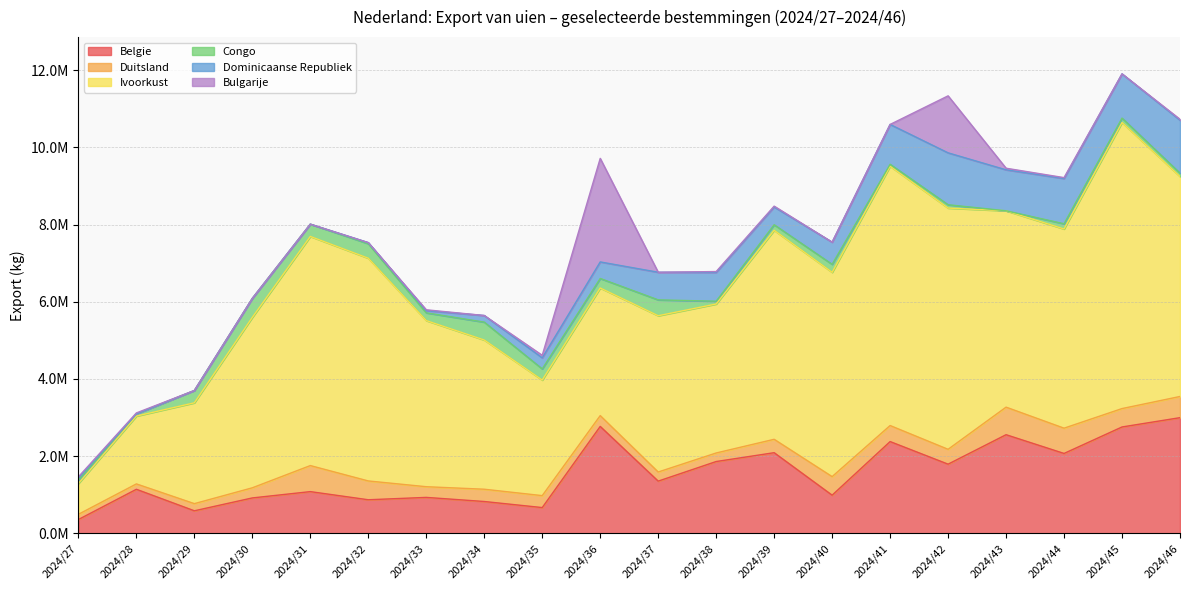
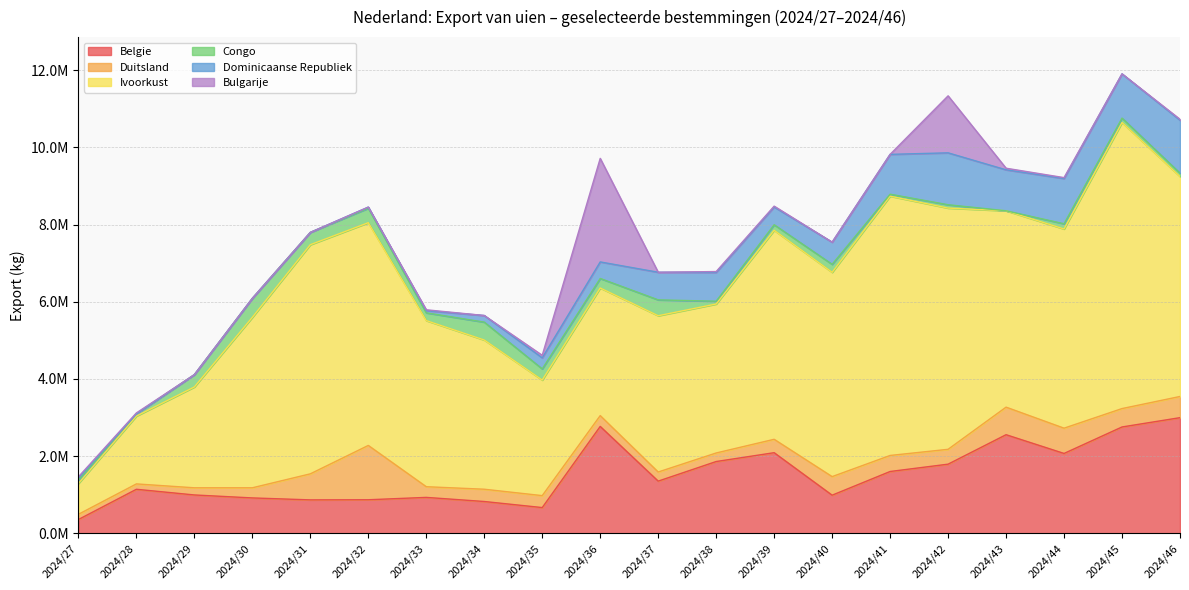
Belgie, 2024/29: 600000 -> 1000000
Belgie, 2024/31: 1100000 -> 900000
Duitsland, 2024/32: 500000 -> 1400000
Belgie, 2024/41: 2400000 -> 1600000
